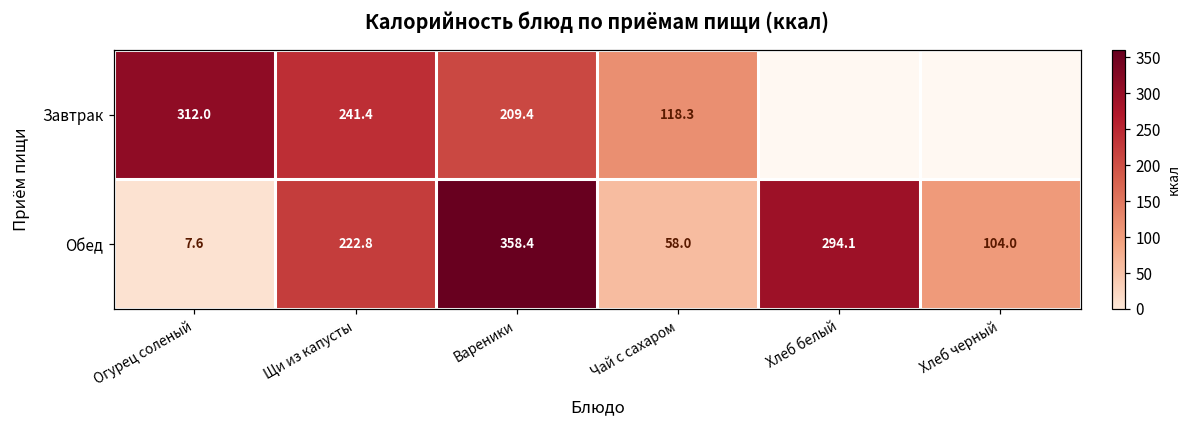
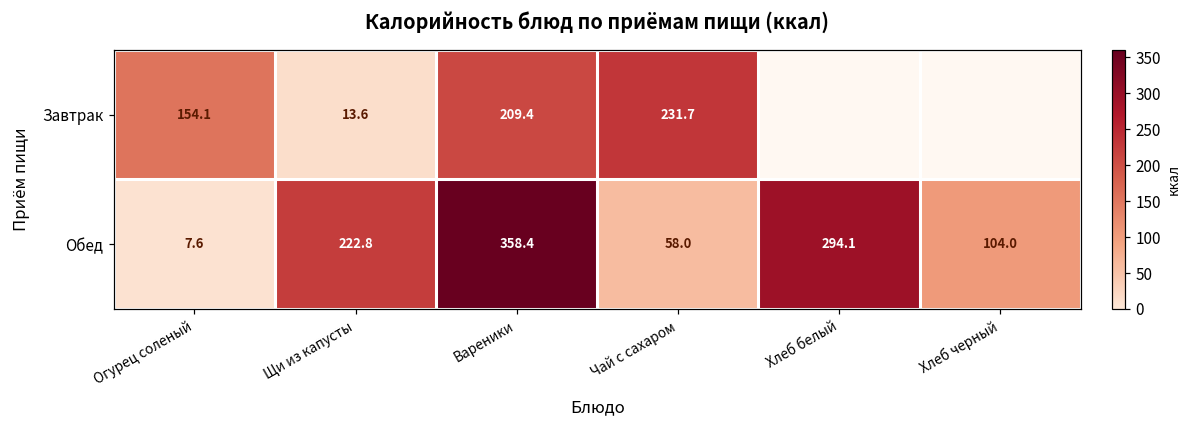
Завтрак, Огурец соленый: 312.0 -> 154.1
Завтрак, Щи из капусты: 241.4 -> 13.6
Завтрак, Чай с сахаром: 118.3 -> 231.7
